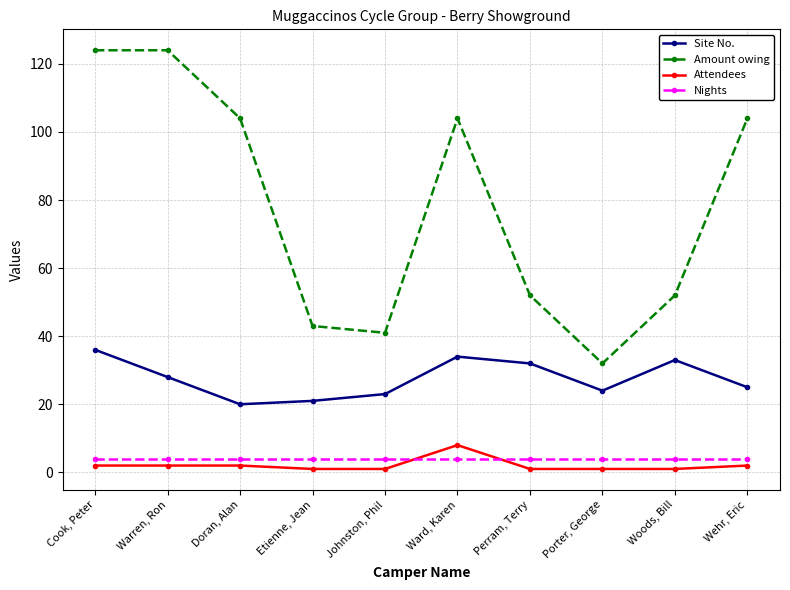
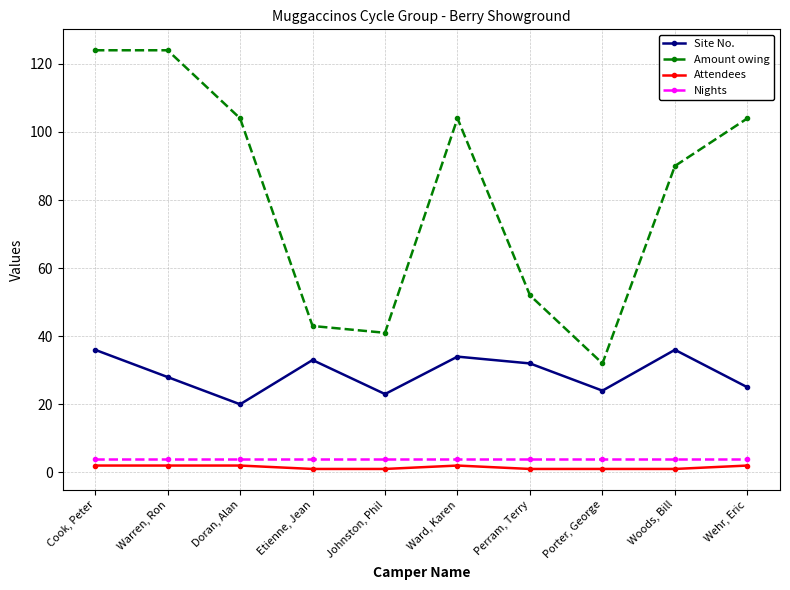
Site No., Etienne, Jean: 21 -> 33
Attendees, Ward, Karen: 8 -> 2
Site No., Woods, Bill: 33 -> 36
Amount owing, Woods, Bill: 52 -> 90
